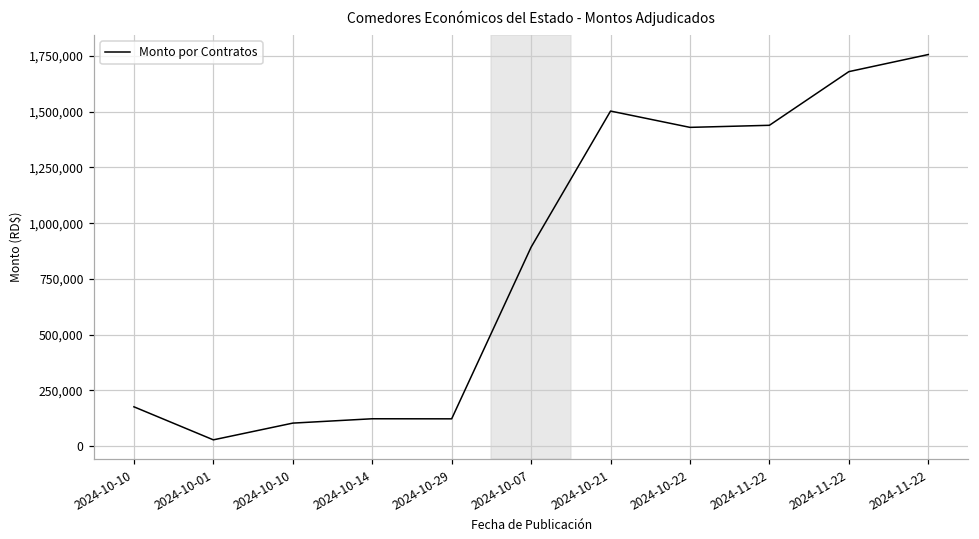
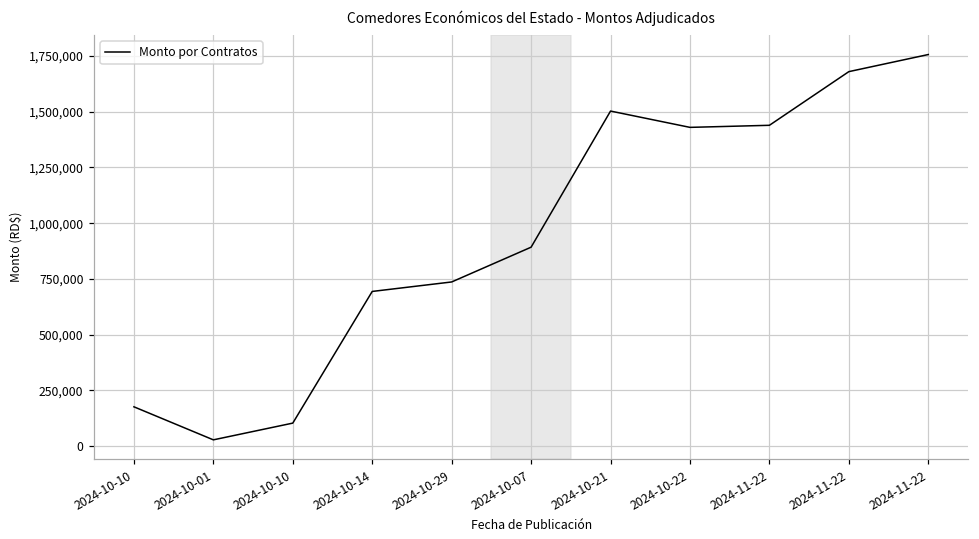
2024-10-14: 120,000 -> 690,000
2024-10-29: 120,000 -> 740,000
